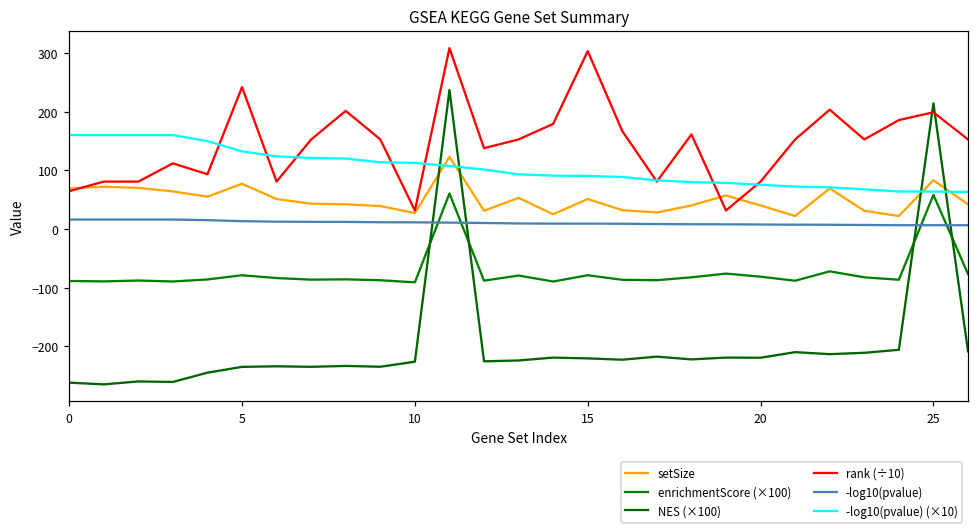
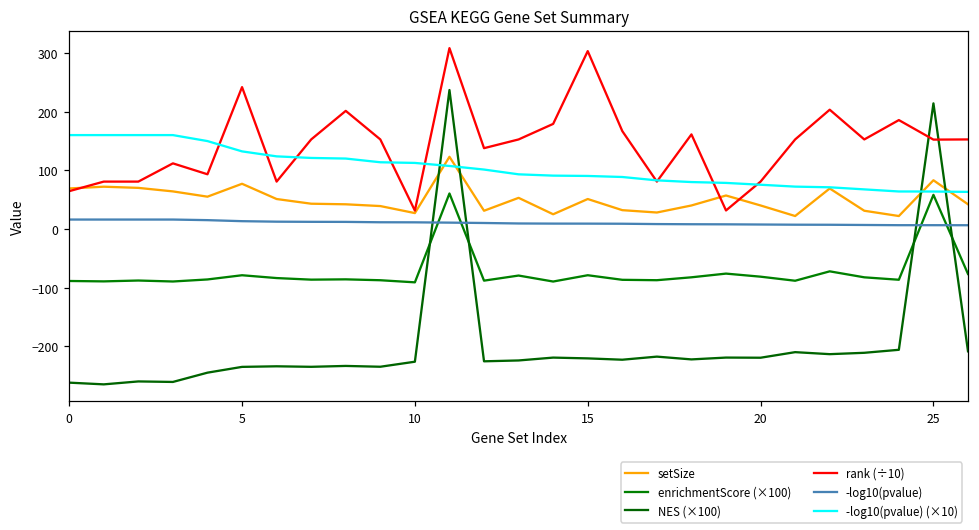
rank (÷10), 25: 200 -> 150
